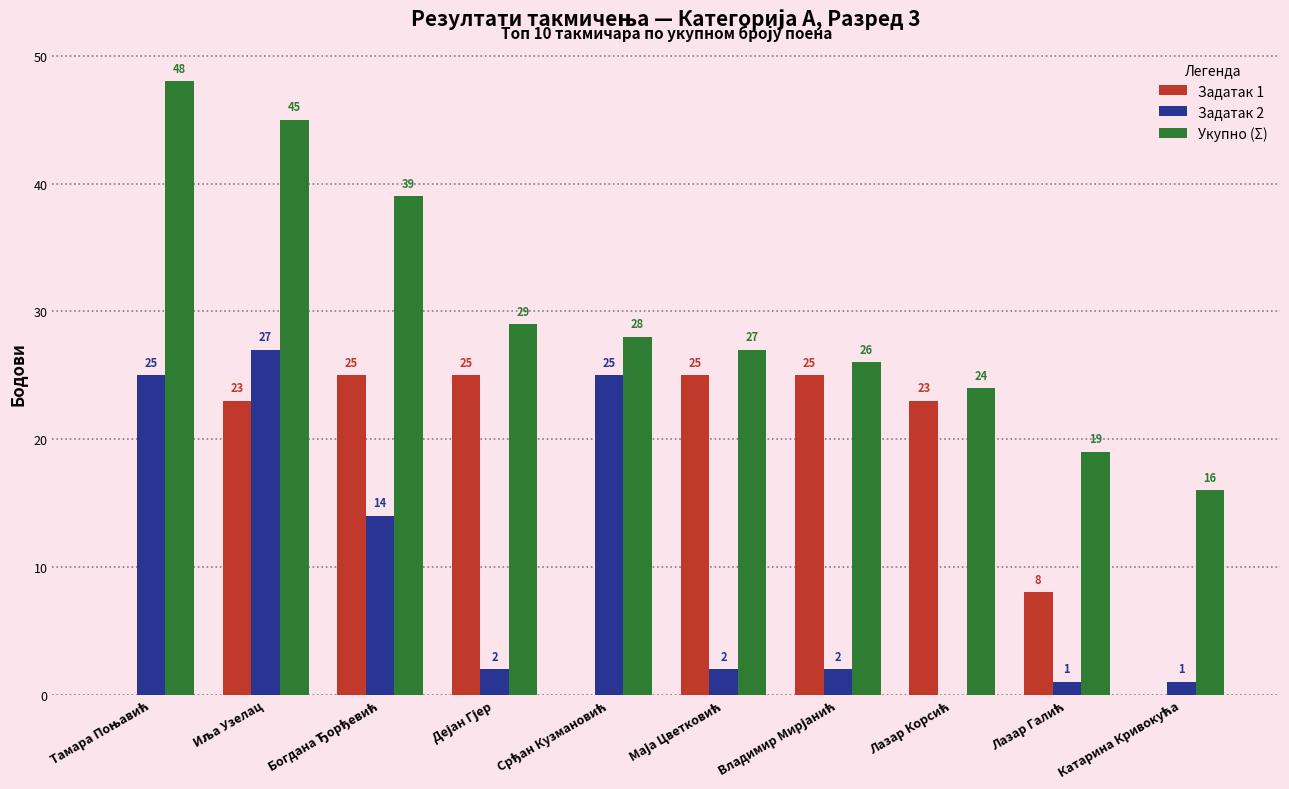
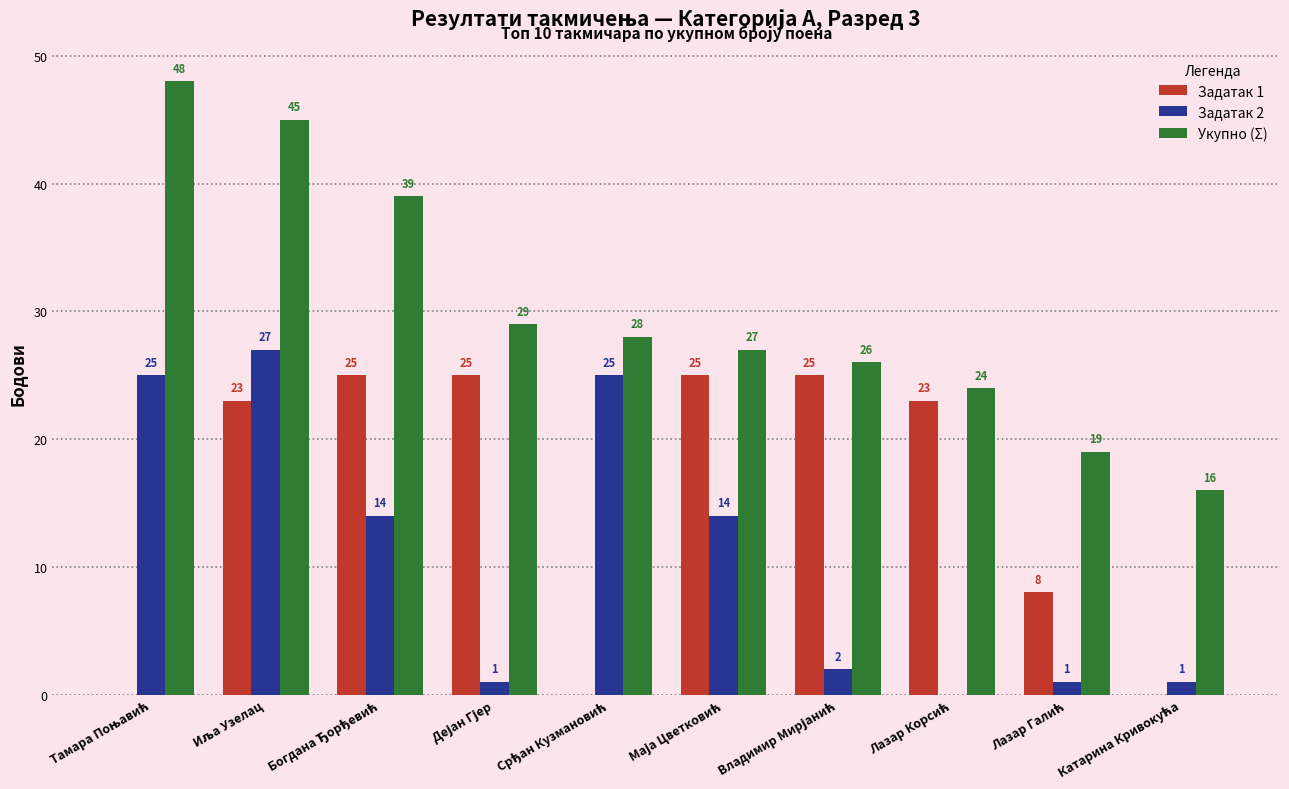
Задатак 2, Дејан Гјер: 2 -> 1
Задатак 2, Маја Цветковић: 2 -> 14
